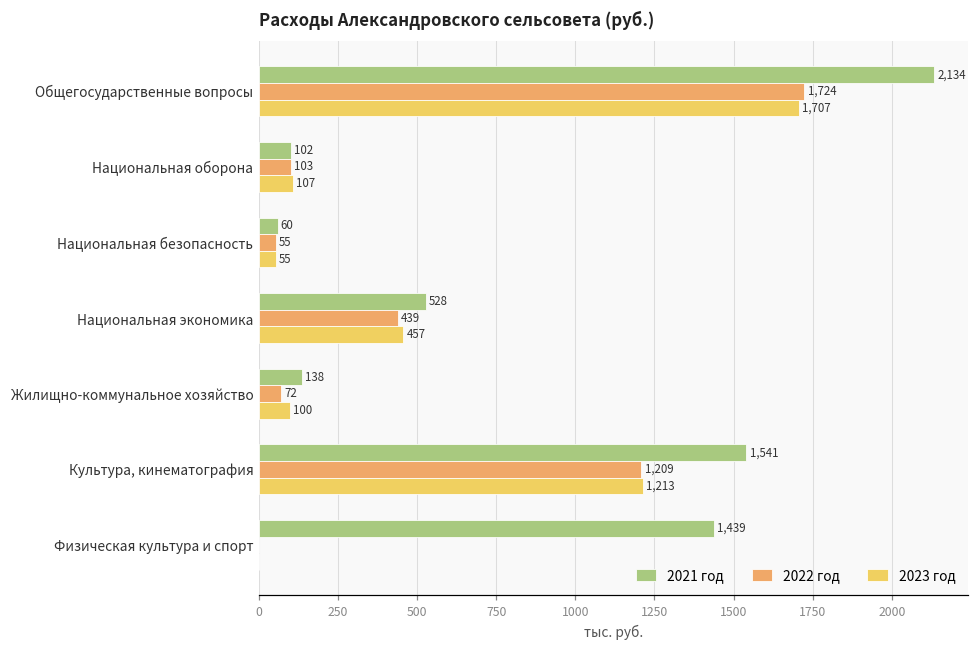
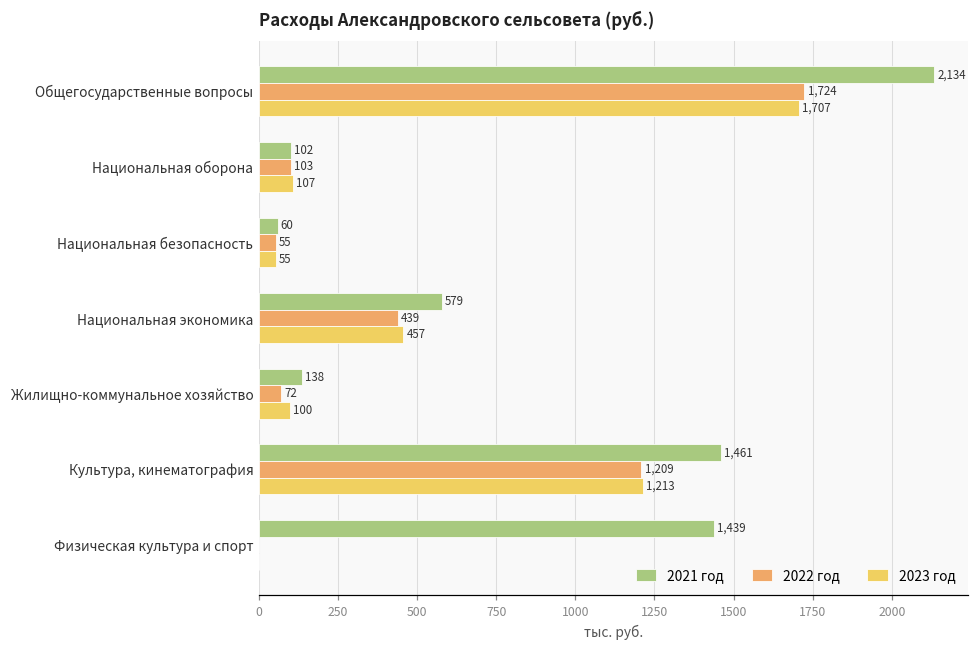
2021 год, Национальная экономика: 528 -> 579
2021 год, Культура, кинематография: 1,541 -> 1,461
